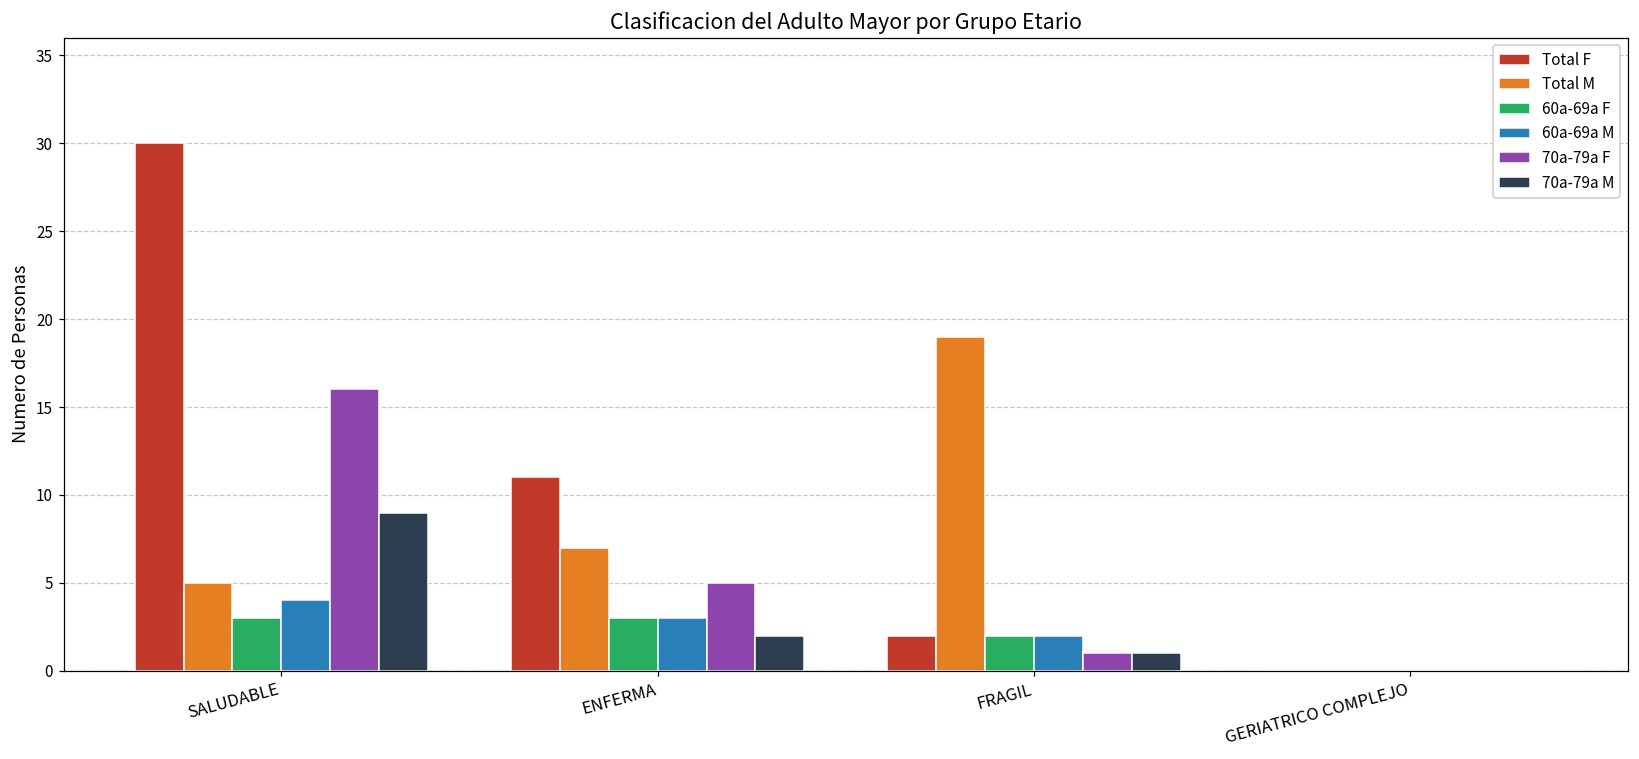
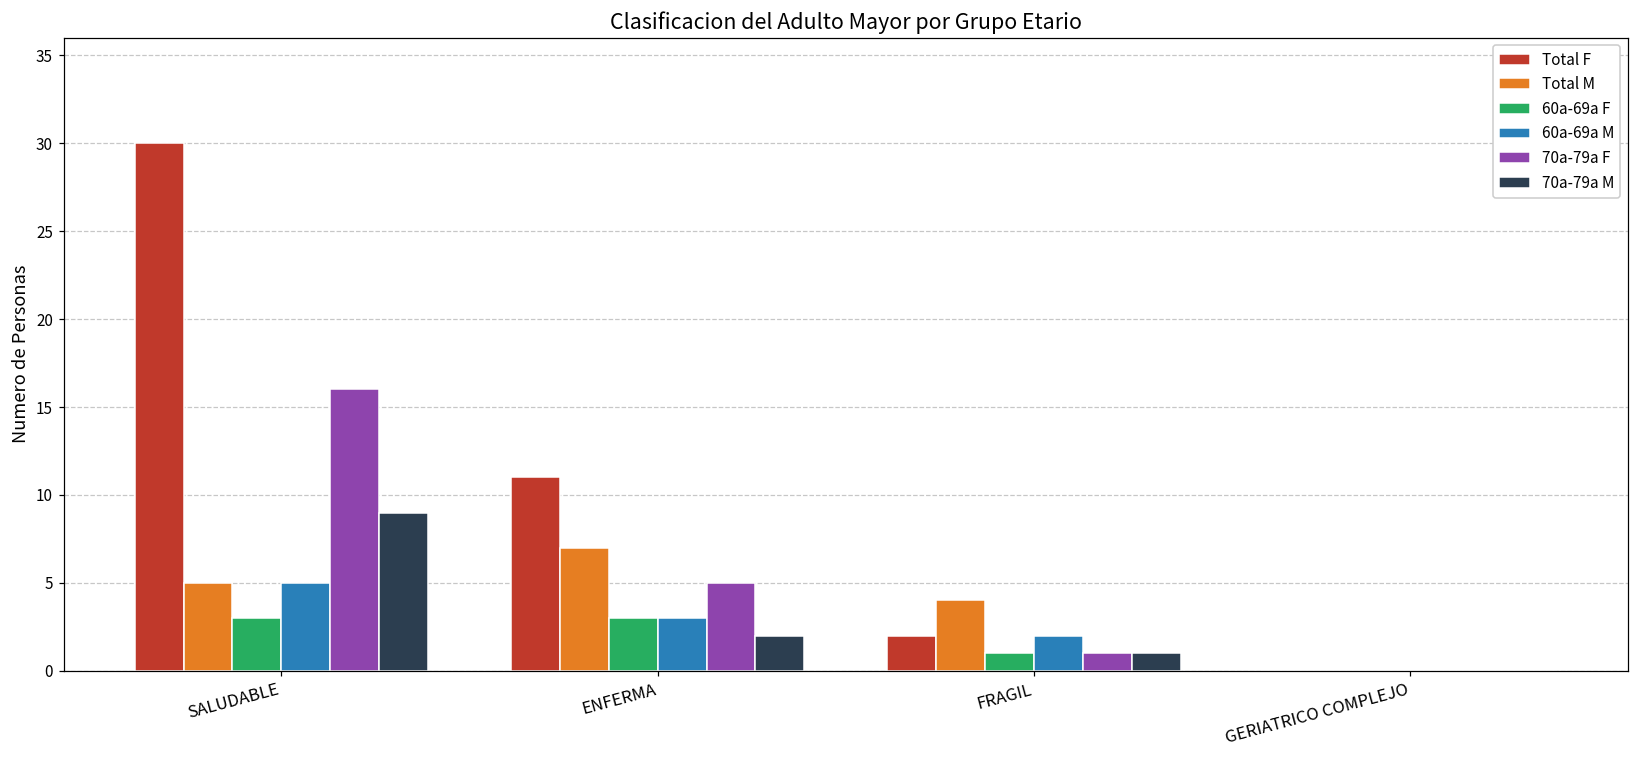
60a-69a M, SALUDABLE: 4 -> 5
Total M, FRAGIL: 19 -> 4
60a-69a F, FRAGIL: 2 -> 1
